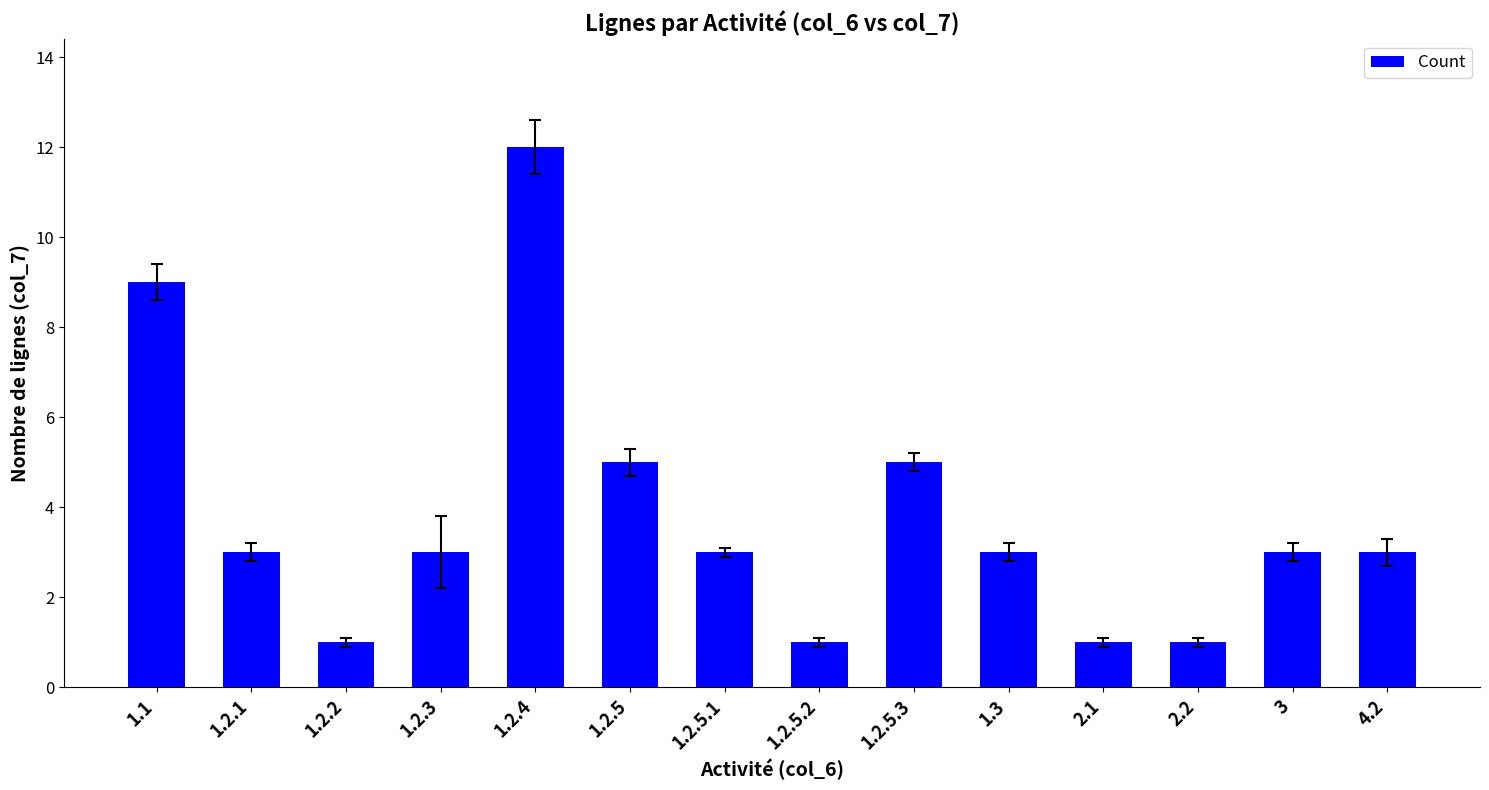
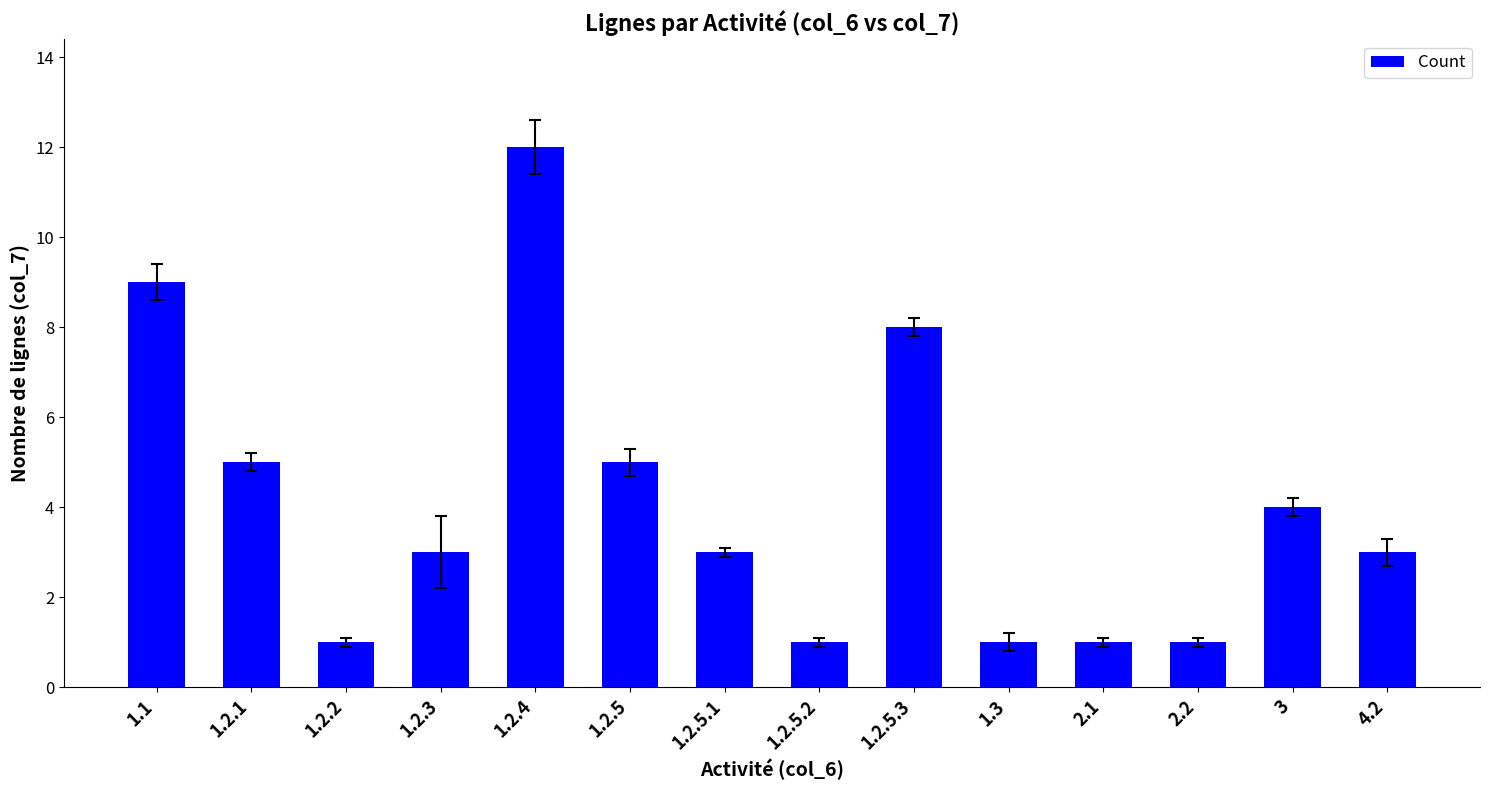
Count, 1.2.1: 3 -> 5
Count, 1.2.5.3: 5 -> 8
Count, 1.3: 3 -> 1
Count, 3: 3 -> 4
